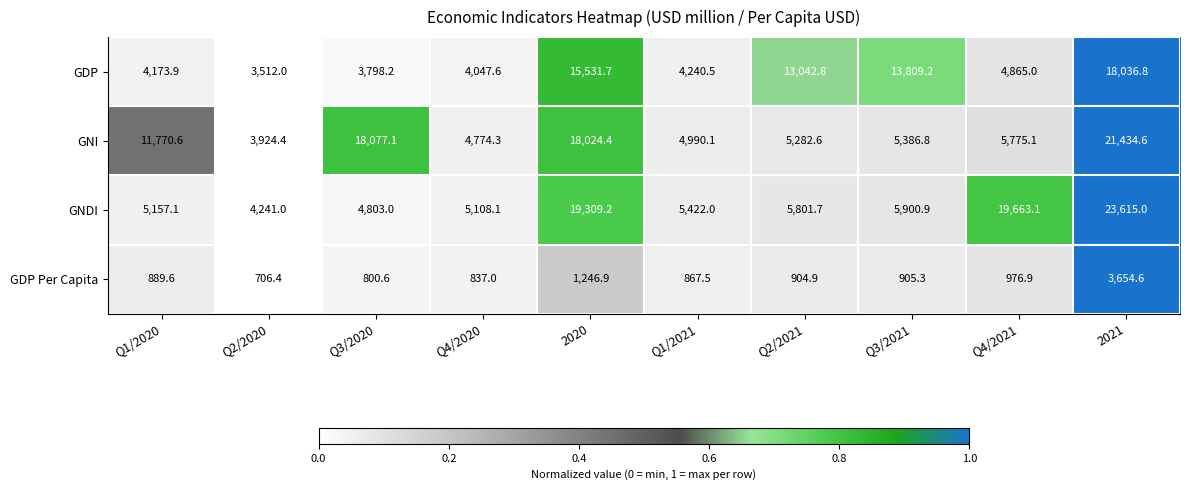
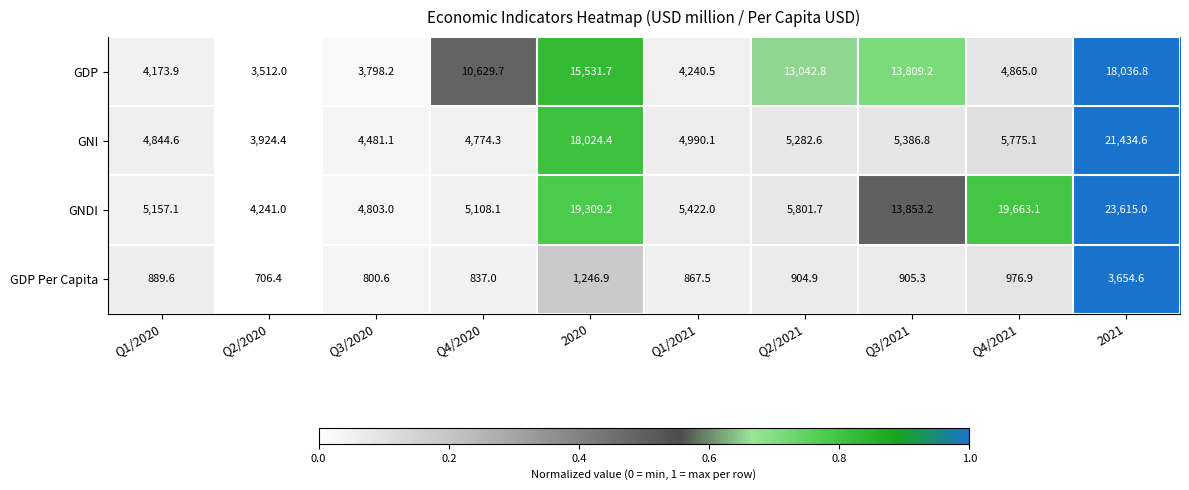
GDP, Q4/2020: 4,047.6 -> 10,629.7
GNI, Q1/2020: 11,770.6 -> 4,844.6
GNI, Q3/2020: 18,077.1 -> 4,481.1
GNDI, Q3/2021: 5,900.9 -> 13,853.2
